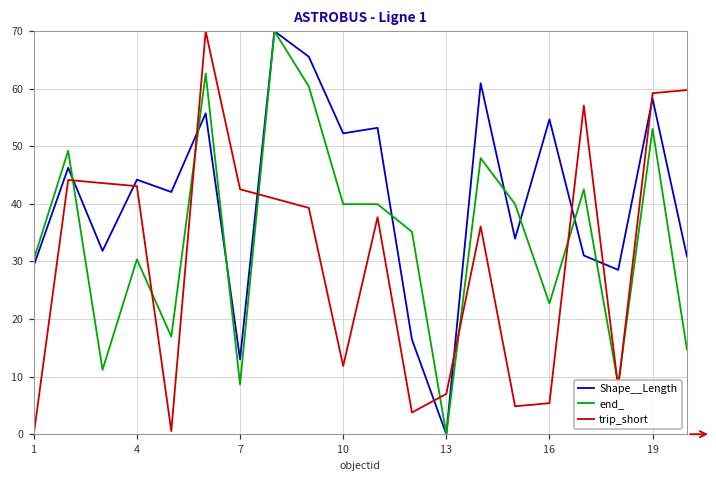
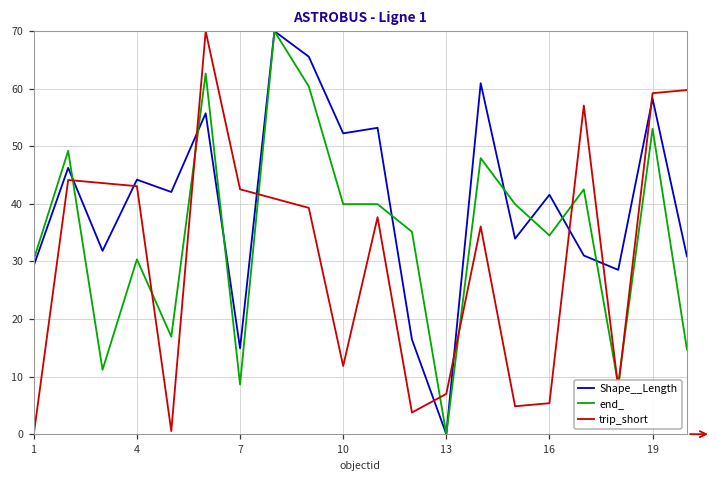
Shape__Length, 7: 13 -> 15
Shape__Length, 16: 55 -> 42
end_, 16: 23 -> 35
